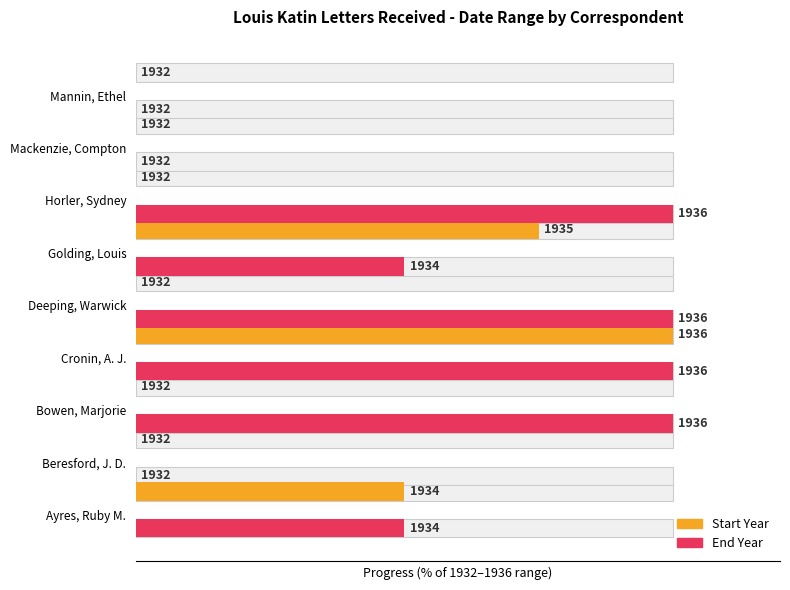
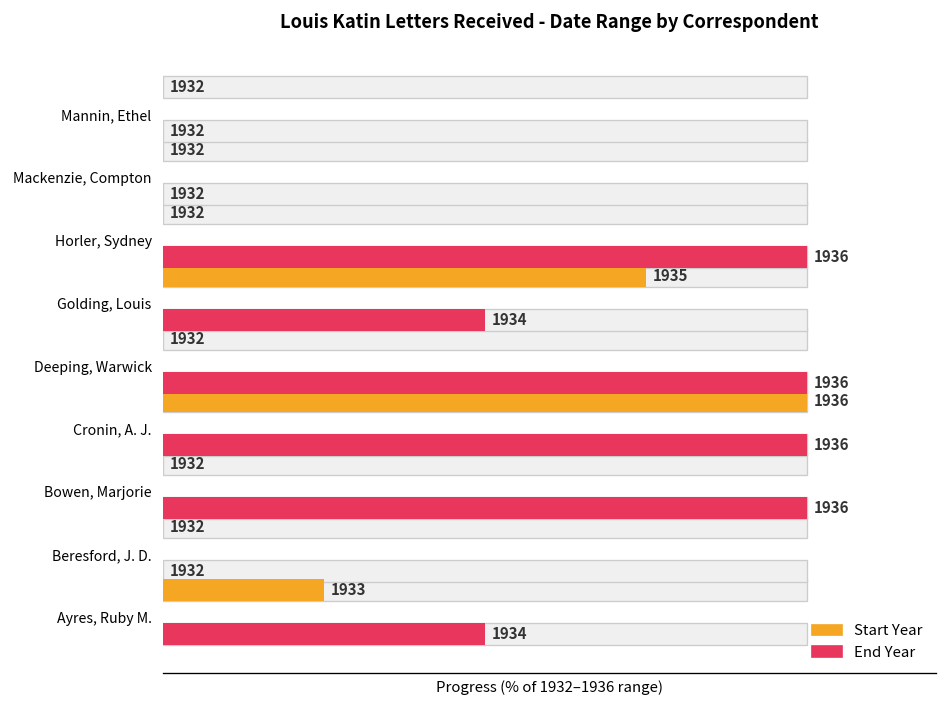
Start Year, Ayres, Ruby M.: 1934 -> 1933
